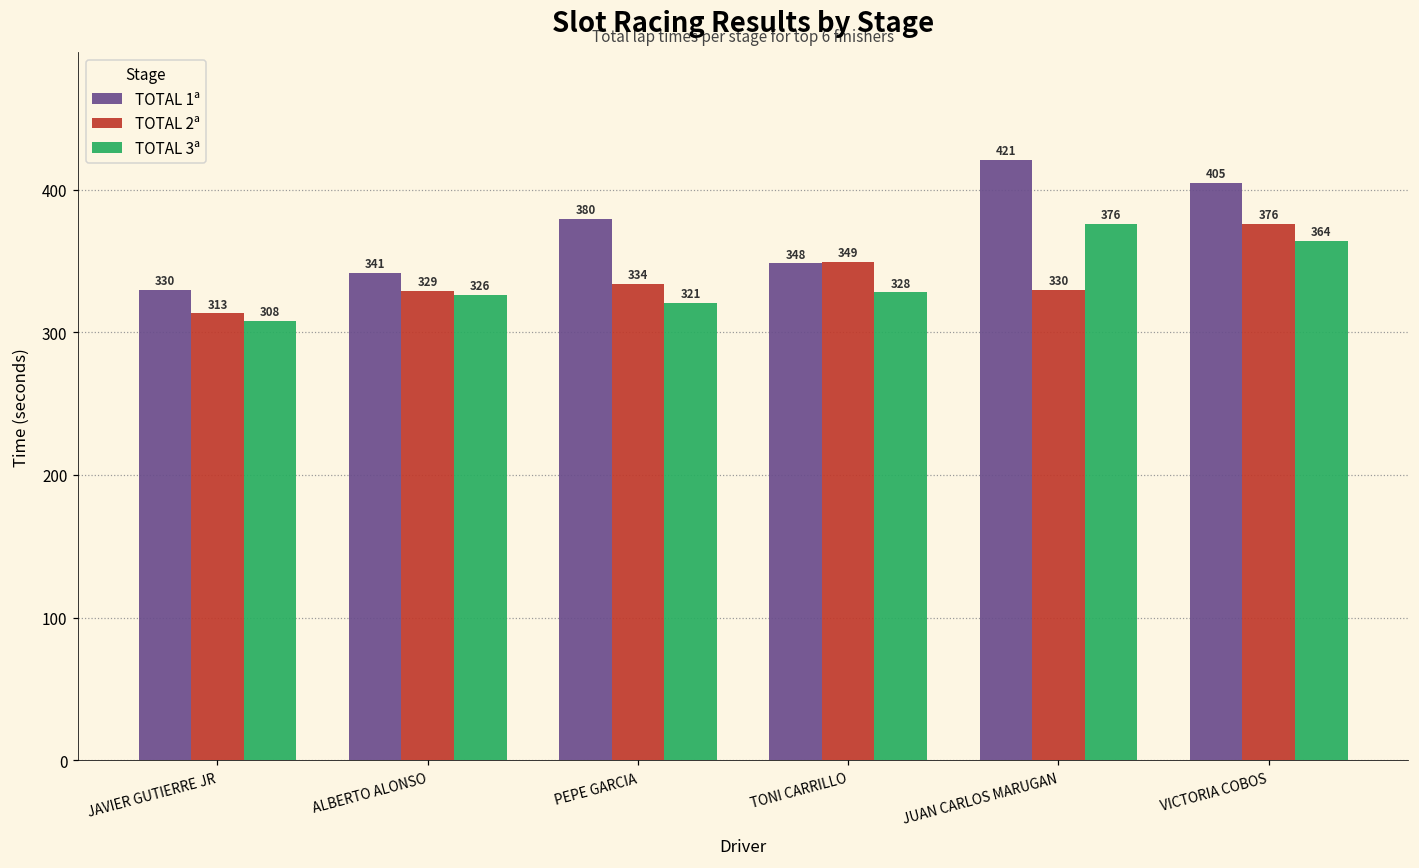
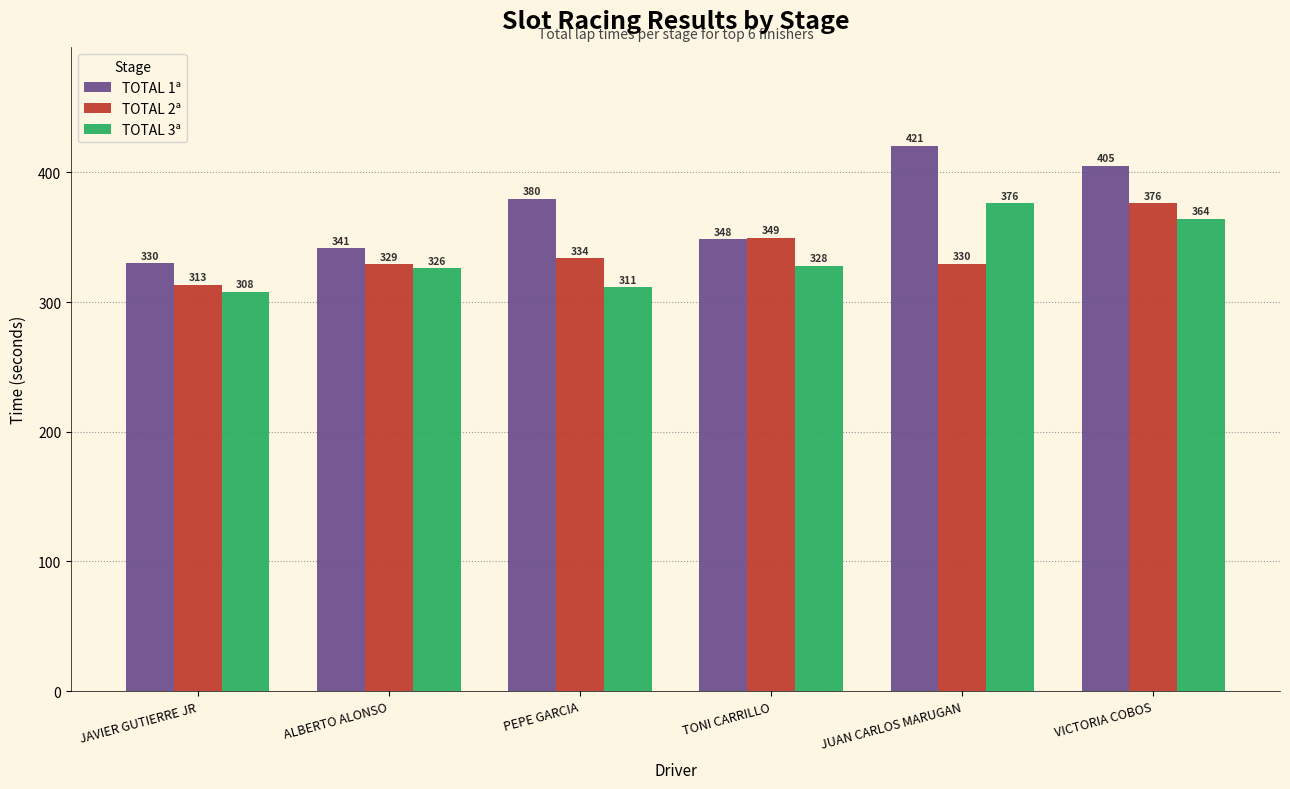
TOTAL 3ª, PEPE GARCIA: 321 -> 311
